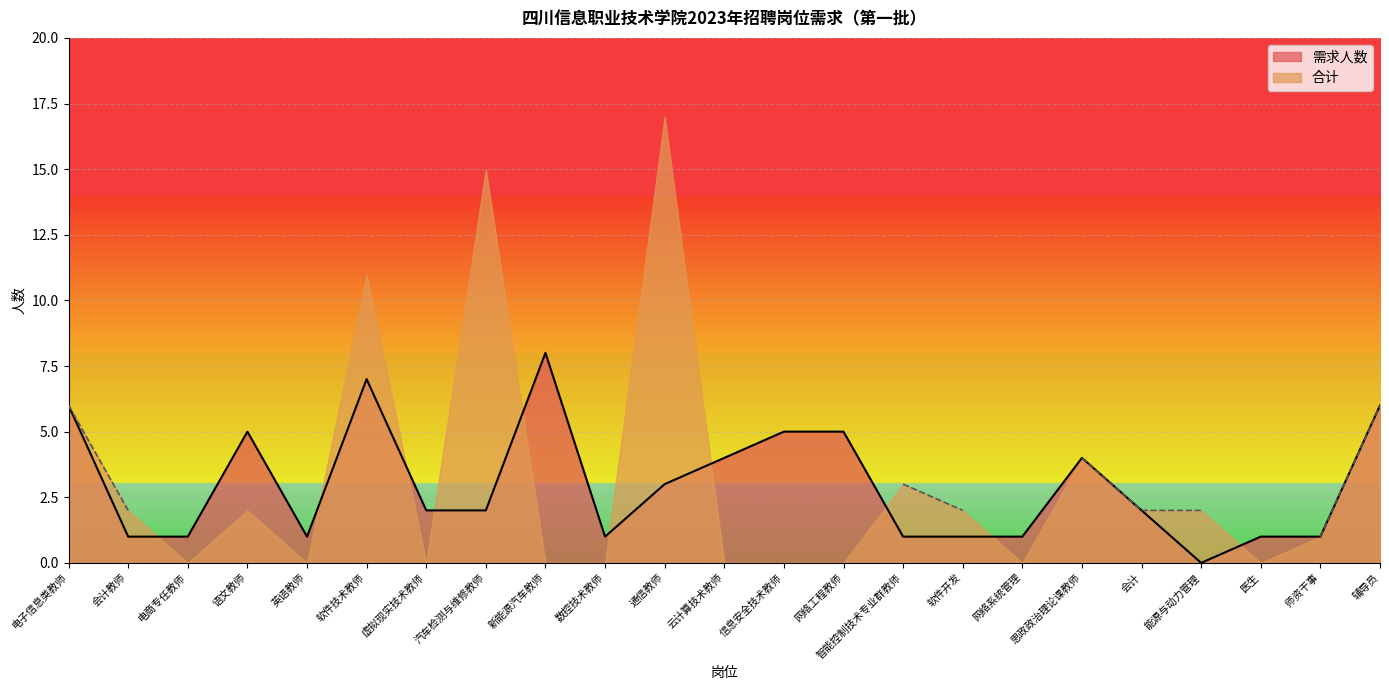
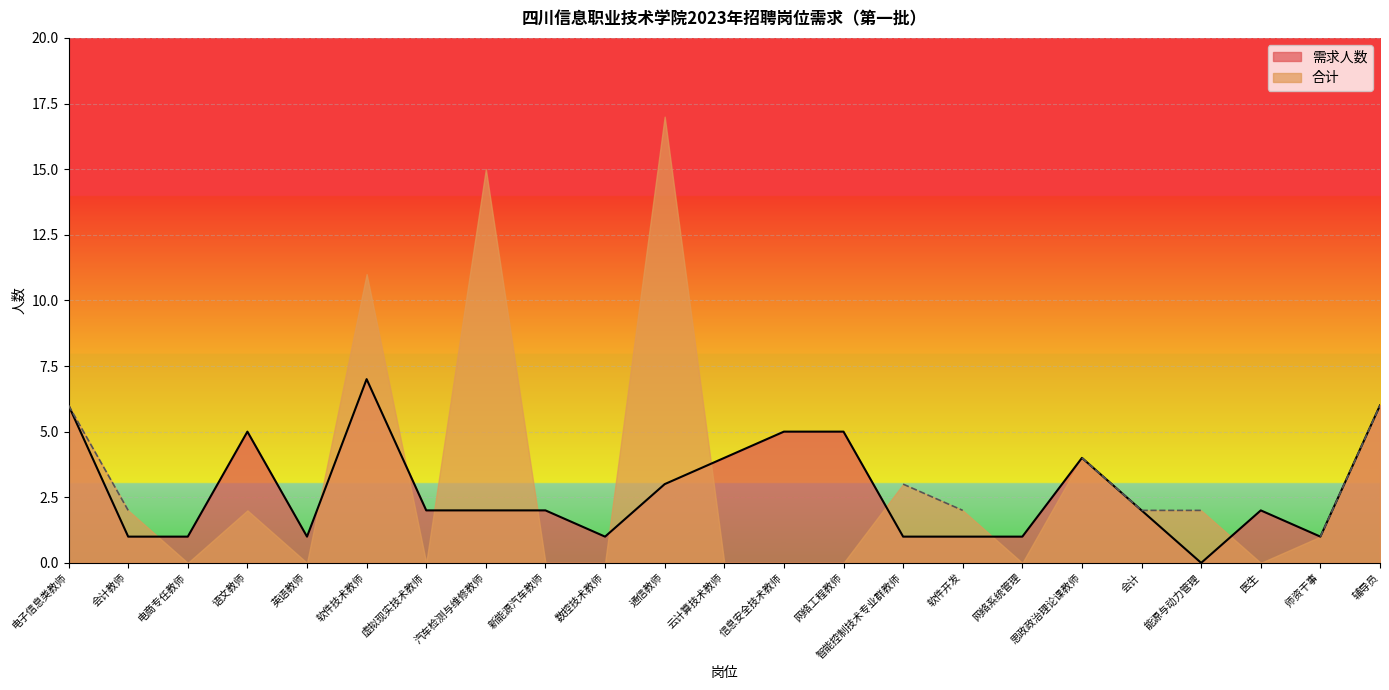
需求人数, 新能源汽车教师: 8 -> 2
需求人数, 医生: 1 -> 2
